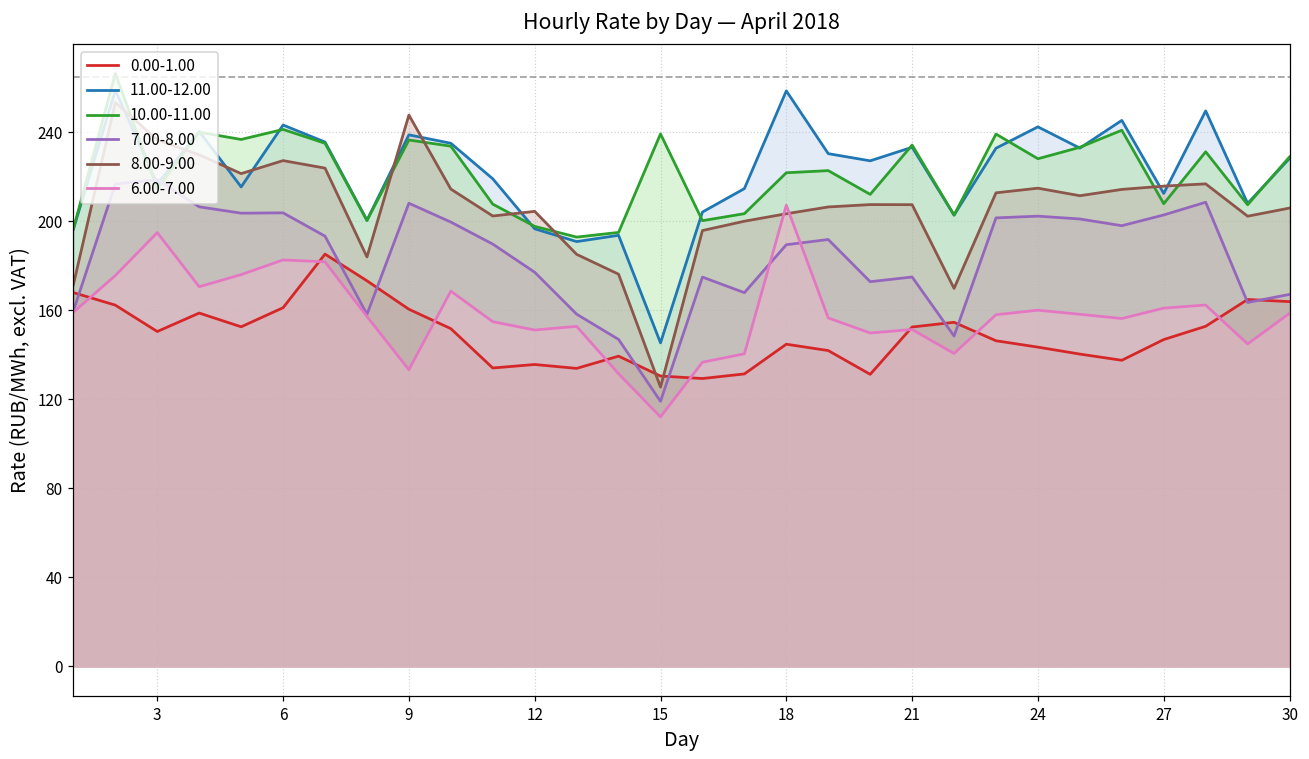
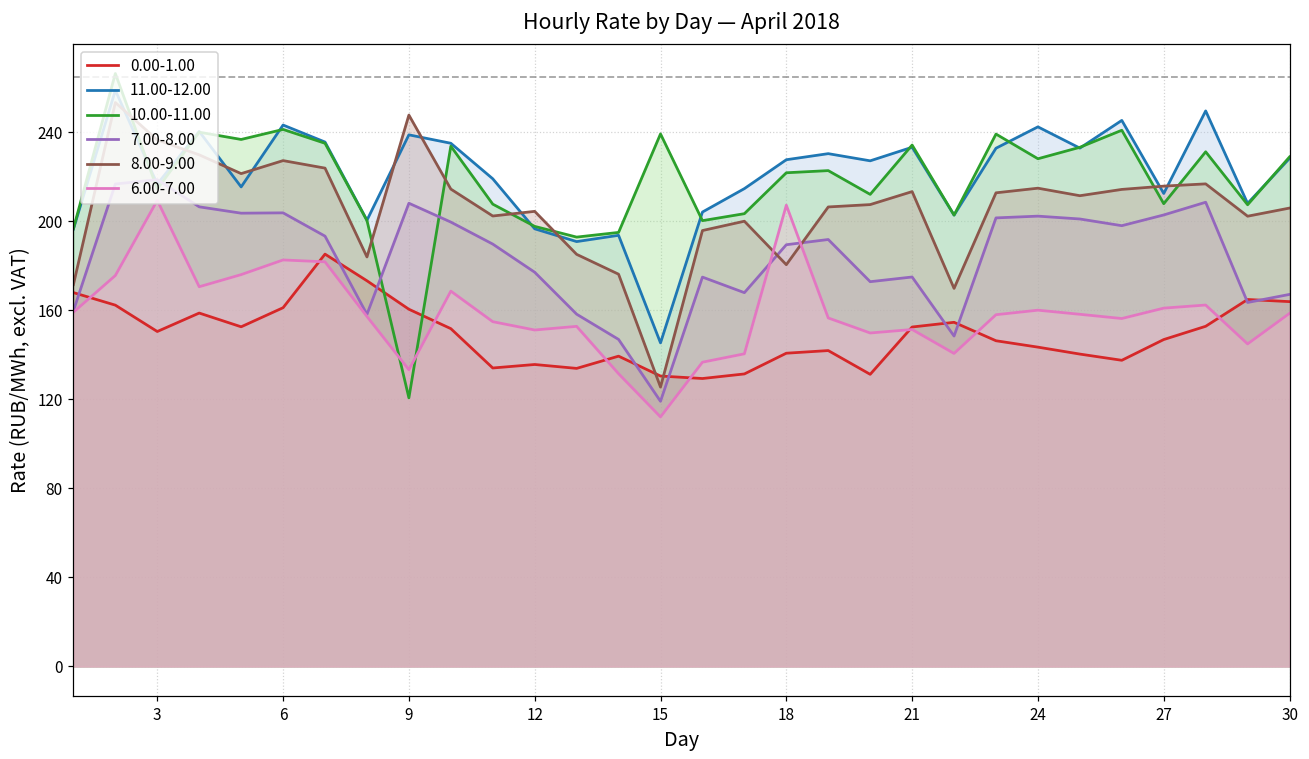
6.00-7.00, 3: 195 -> 209
10.00-11.00, 9: 237 -> 121
0.00-1.00, 18: 145 -> 141
11.00-12.00, 18: 259 -> 228
8.00-9.00, 18: 203 -> 181
8.00-9.00, 21: 207 -> 213
